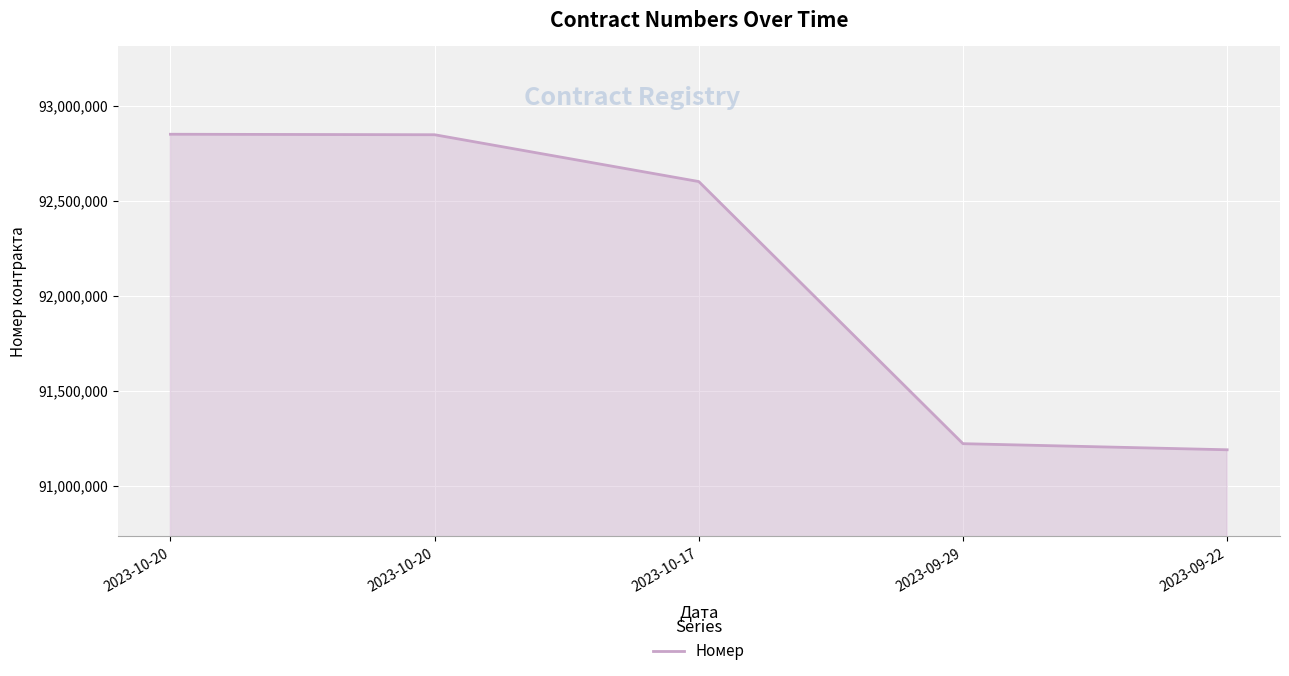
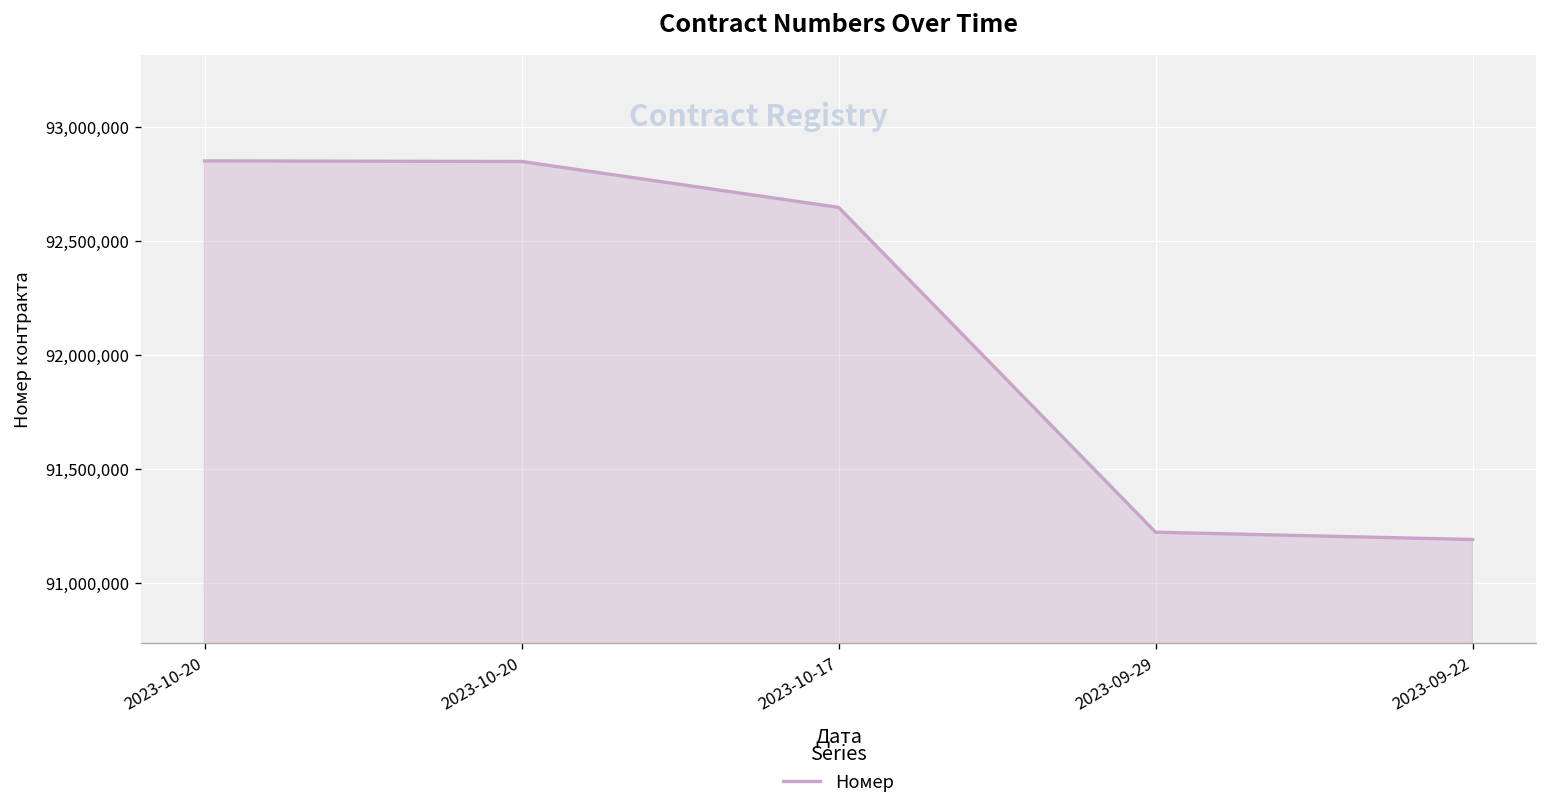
2023-10-17: 92,600,000 -> 92,650,000
